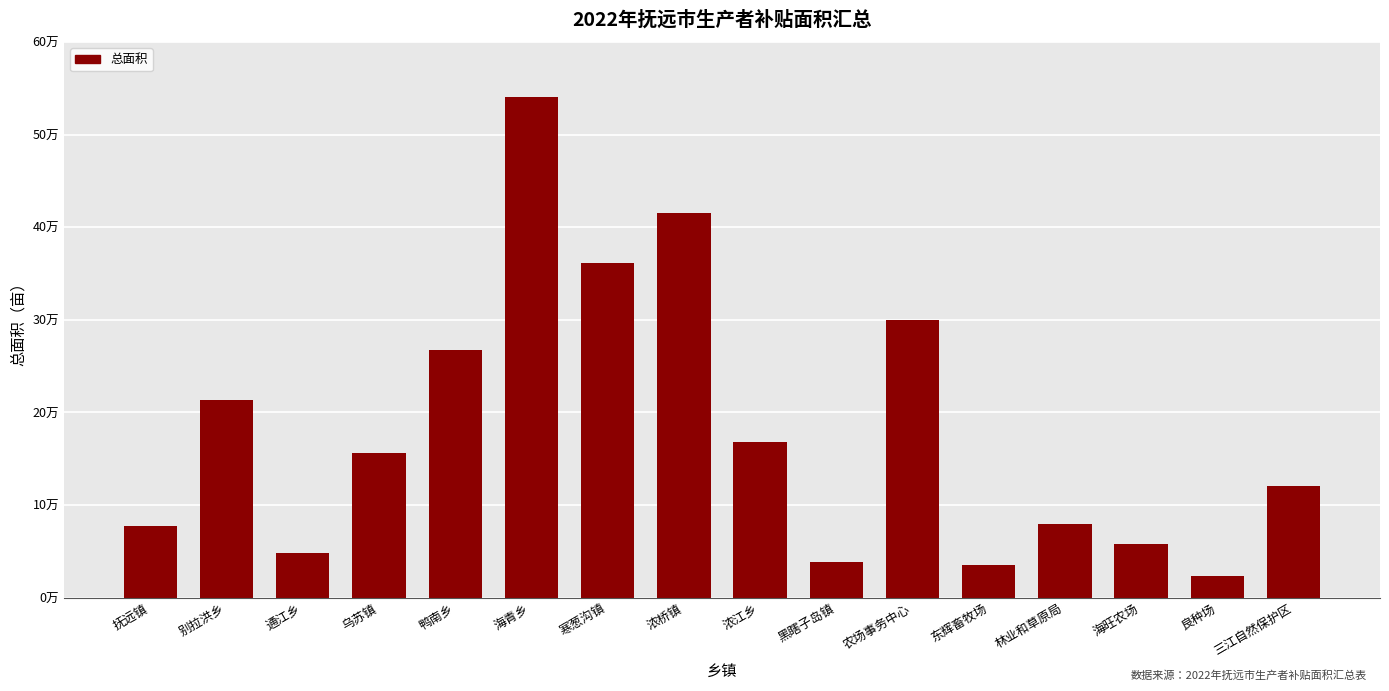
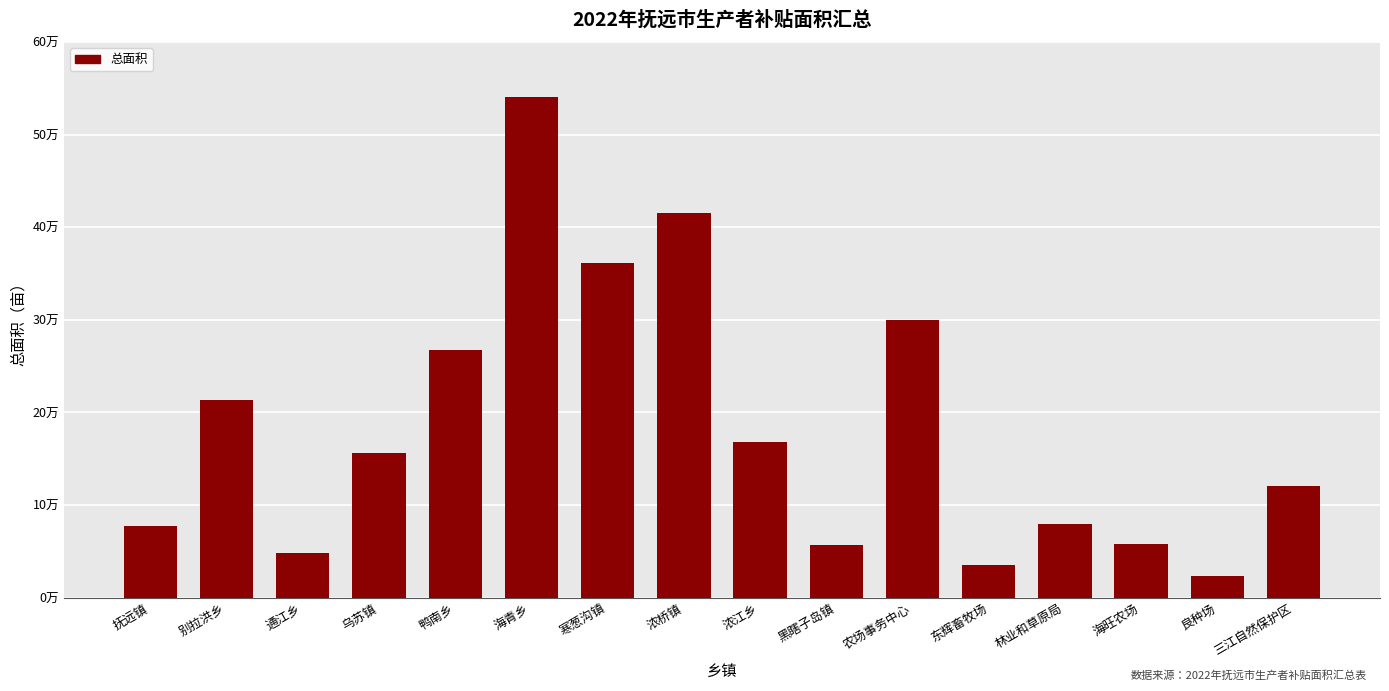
黑瞎子岛镇: 4万 -> 6万
